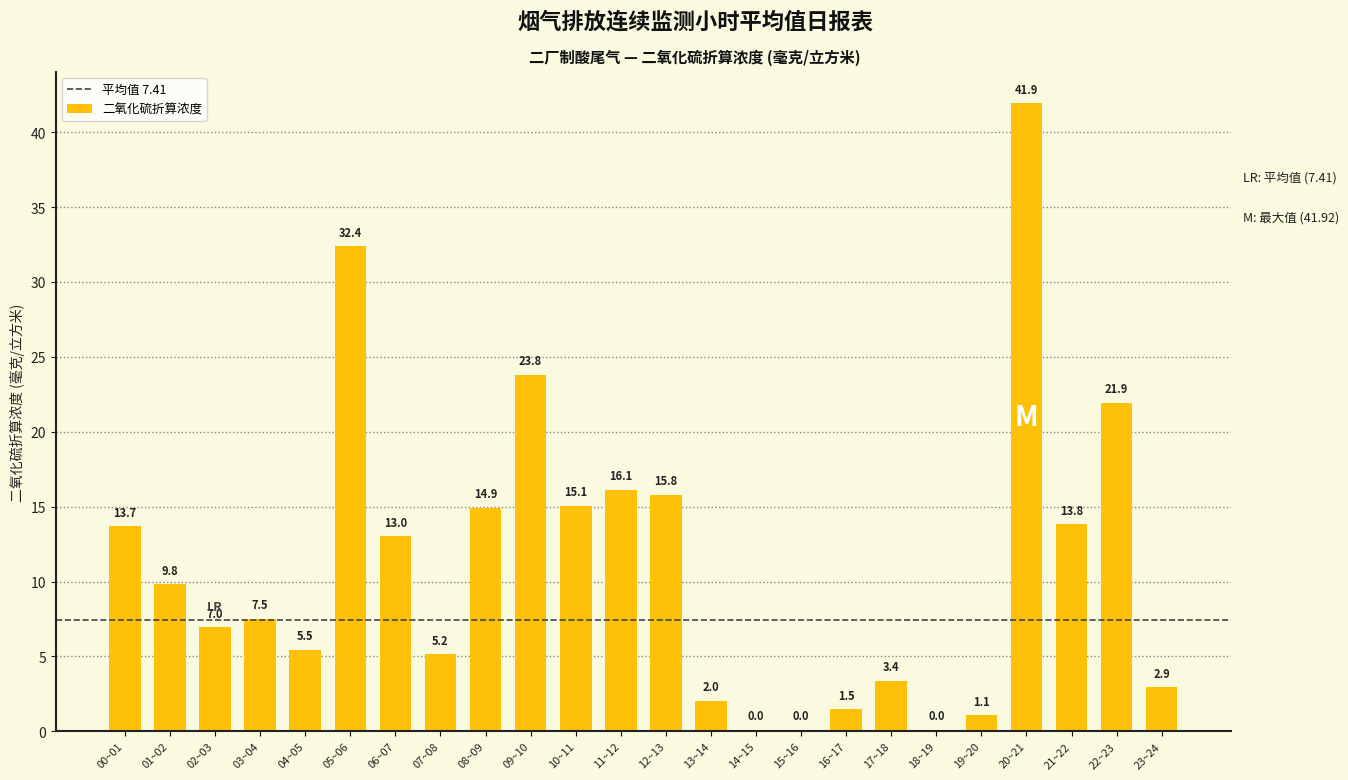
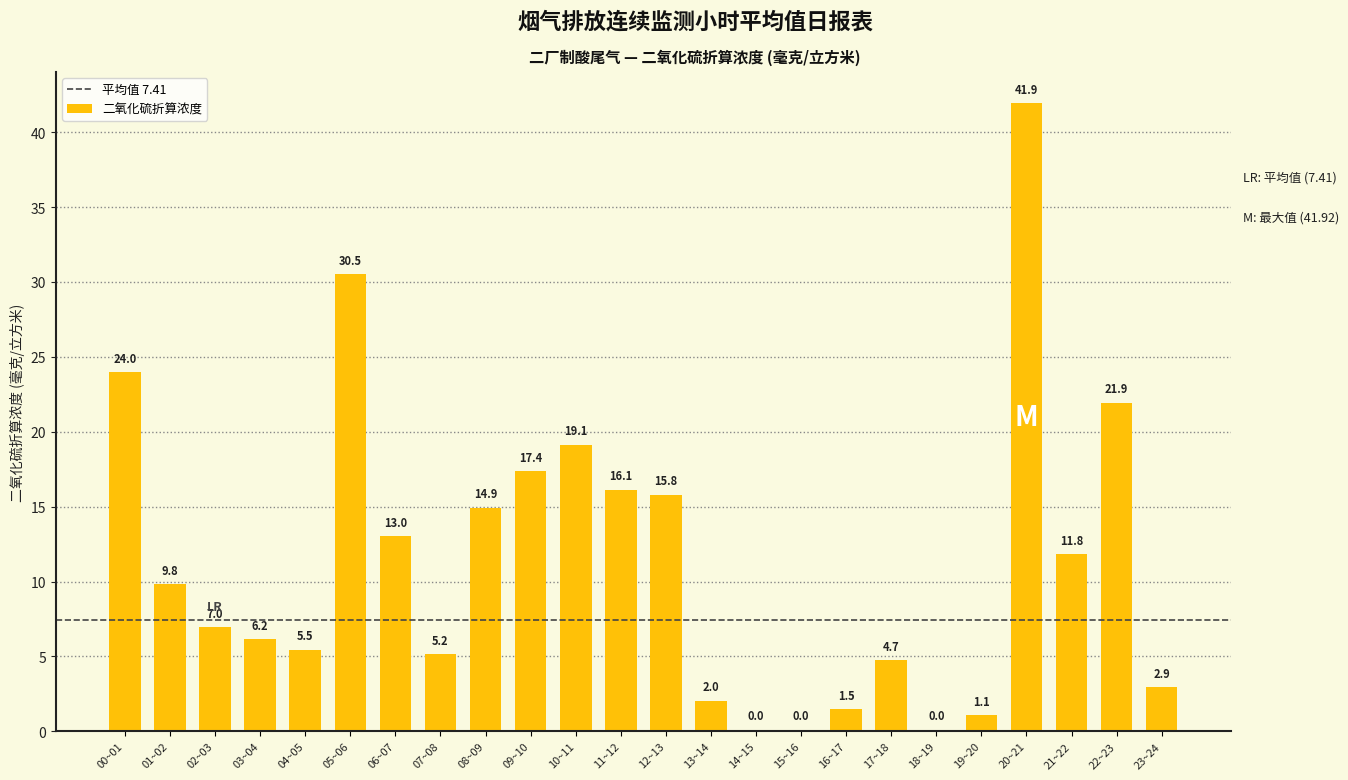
00~01: 13.7 -> 24.0
03~04: 7.5 -> 6.2
05~06: 32.4 -> 30.5
09~10: 23.8 -> 17.4
10~11: 15.1 -> 19.1
17~18: 3.4 -> 4.7
21~22: 13.8 -> 11.8
